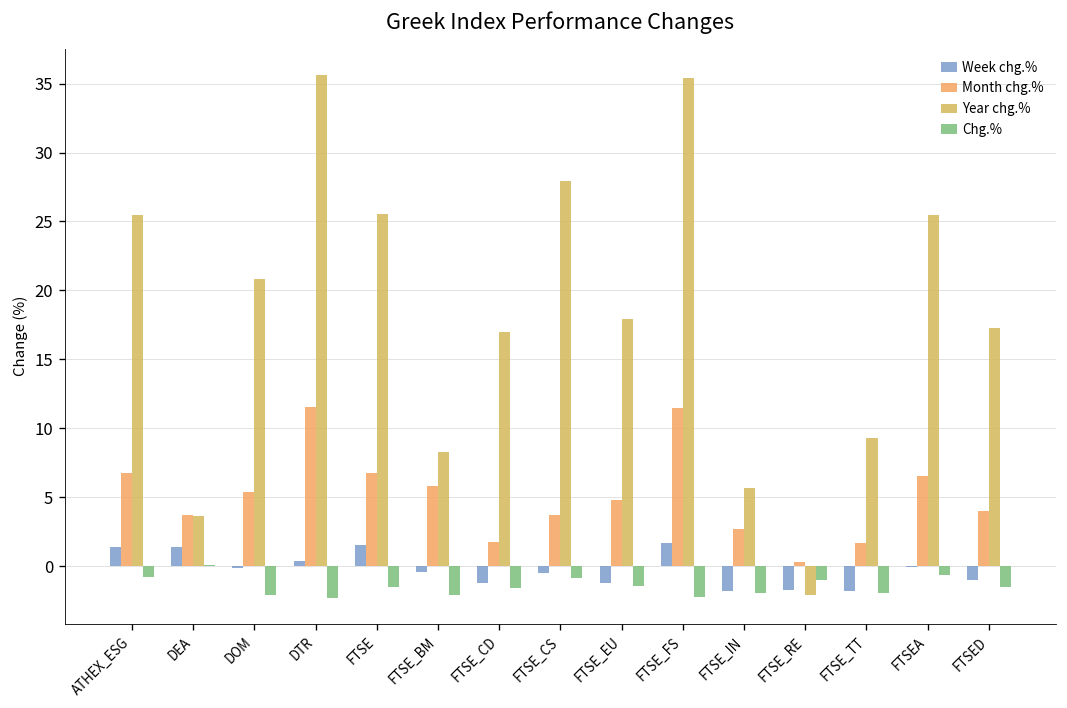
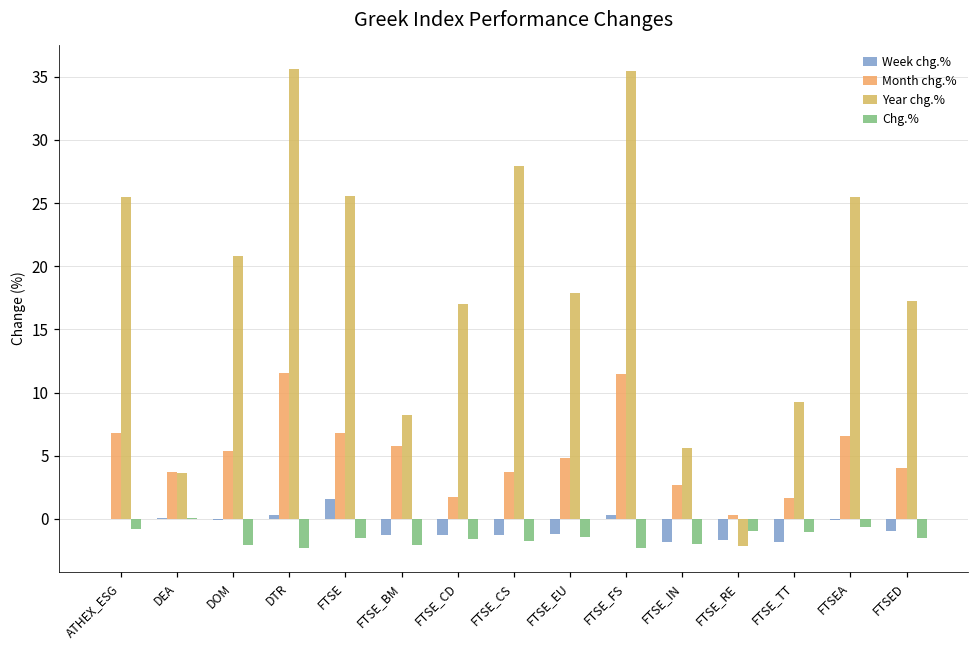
Week chg.%, ATHEX_ESG: 1.4 -> 0.0
Week chg.%, DEA: 1.4 -> 0.1
Week chg.%, FTSE_BM: -0.4 -> -1.3
Week chg.%, FTSE_CS: -0.5 -> -1.3
Chg.%, FTSE_CS: -0.9 -> -1.7
Week chg.%, FTSE_FS: 1.7 -> 0.3
Chg.%, FTSE_TT: -2.0 -> -1.0
